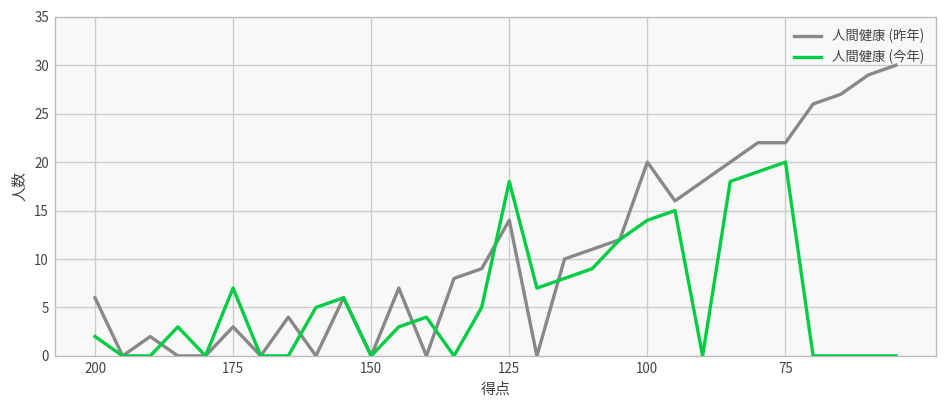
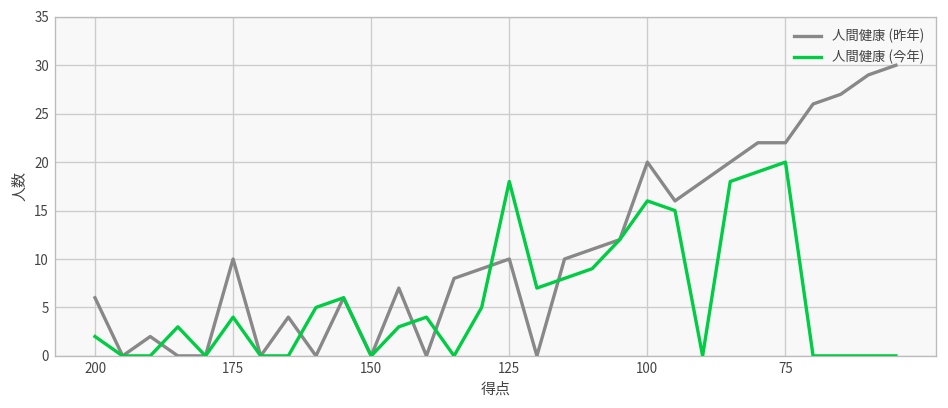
人間健康 (昨年), 175: 3 -> 10
人間健康 (今年), 175: 7 -> 4
人間健康 (昨年), 125: 14 -> 10
人間健康 (今年), 100: 14 -> 16
